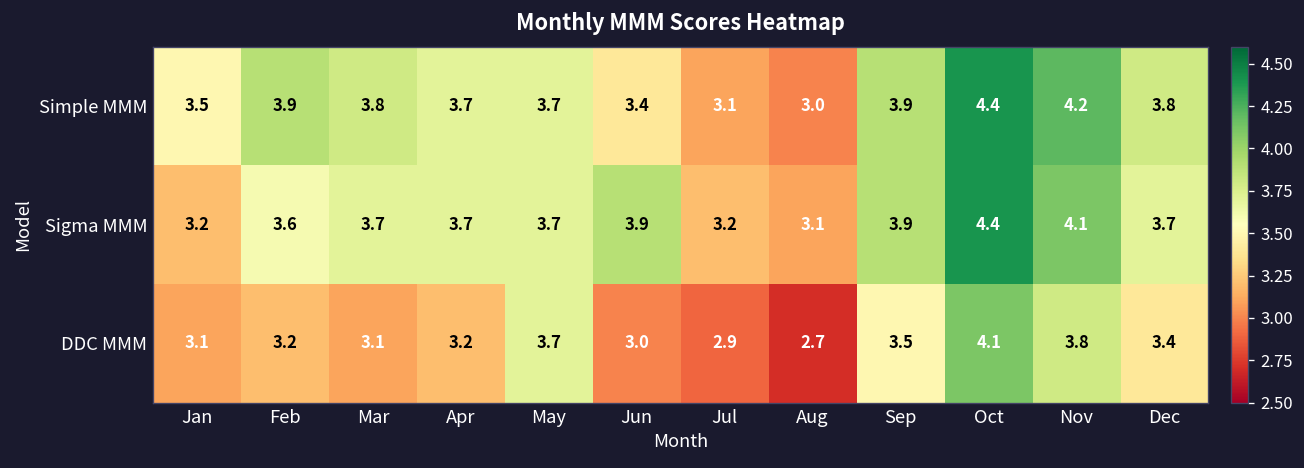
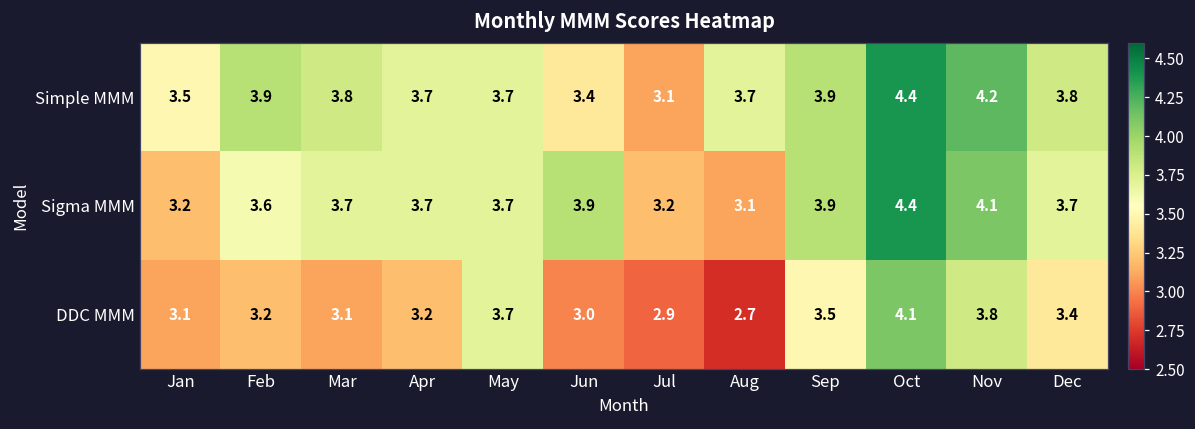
Simple MMM, Aug: 3.0 -> 3.7
